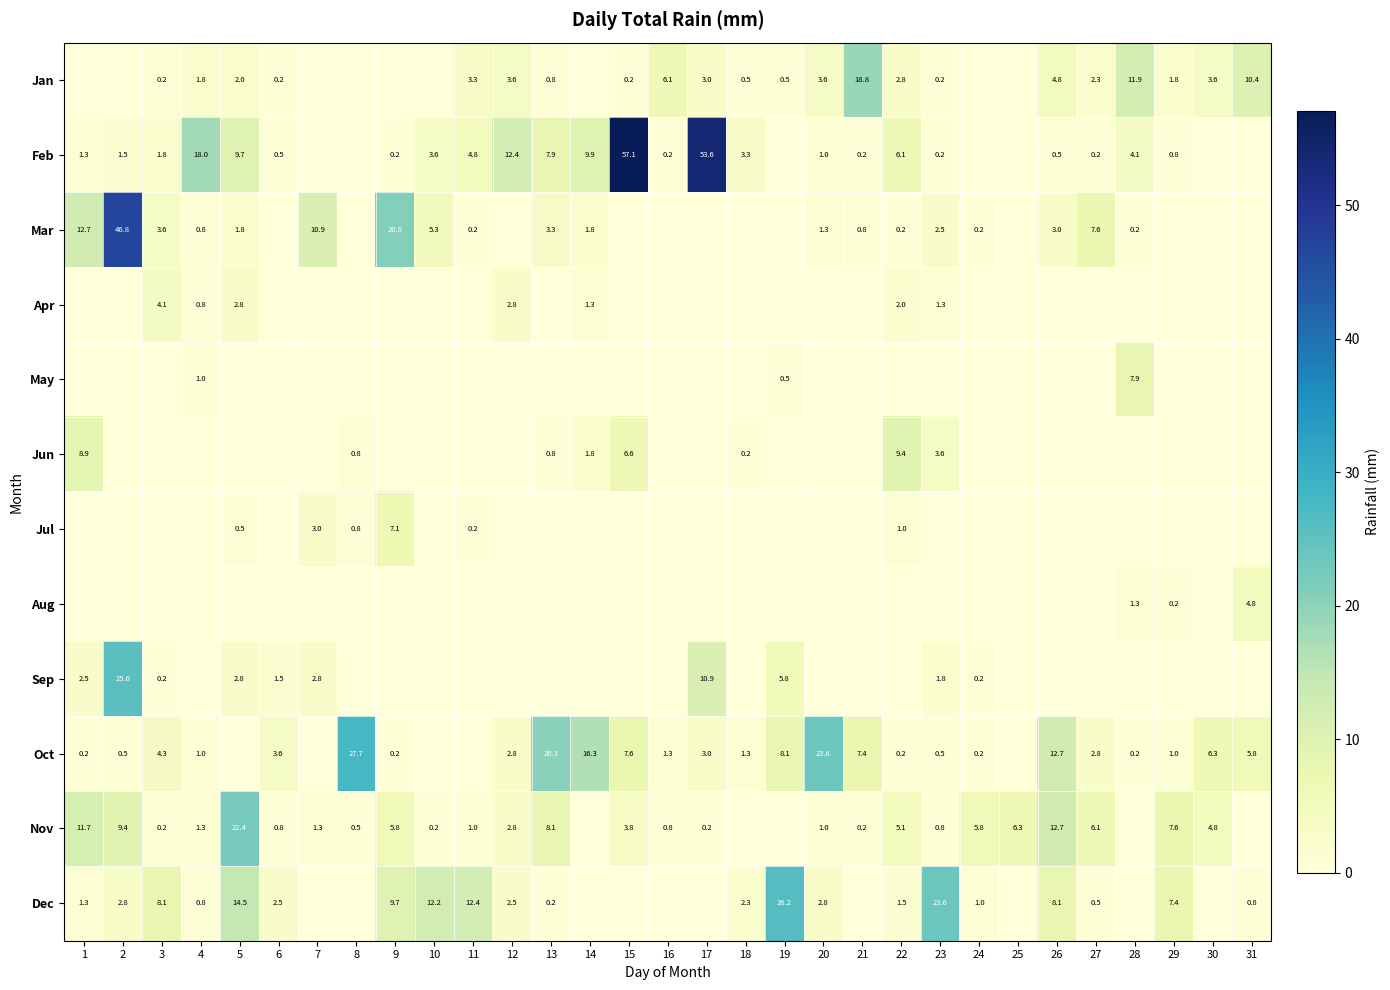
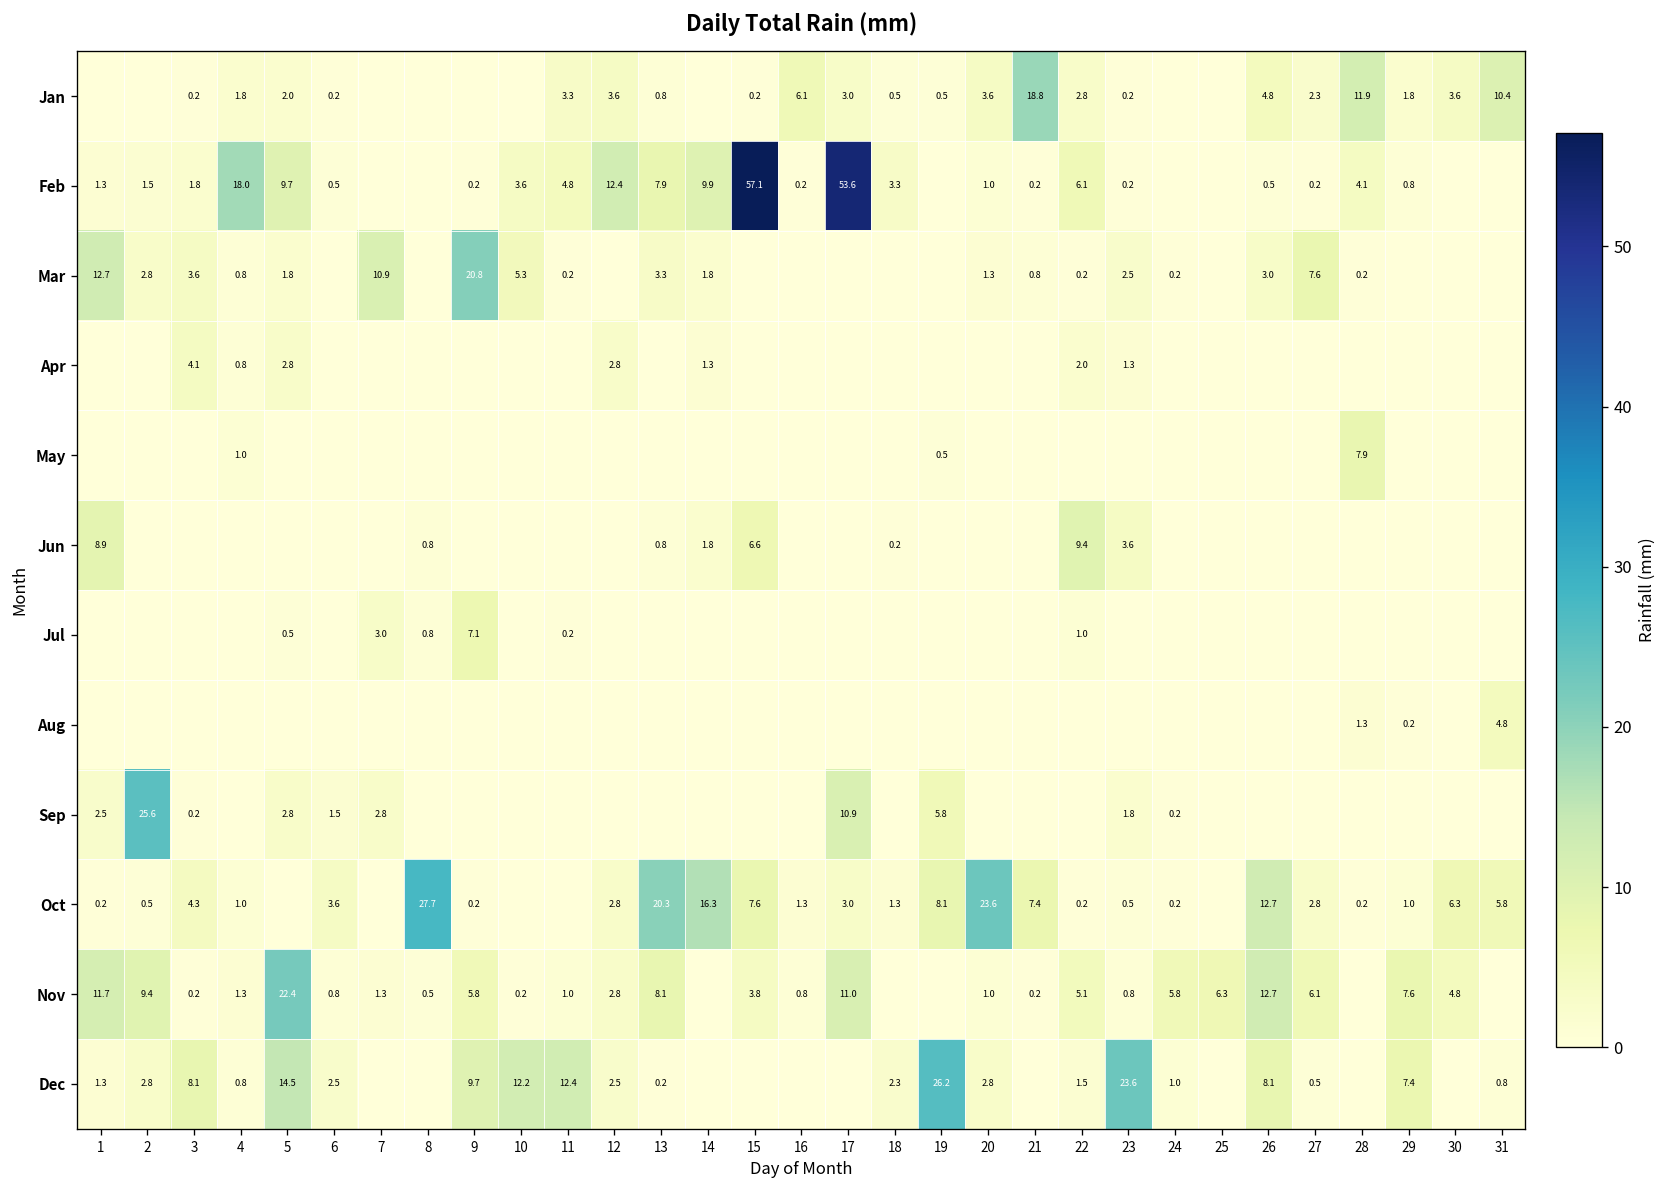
Mar, 2: 46.8 -> 2.8
Nov, 17: 0.2 -> 11.0
